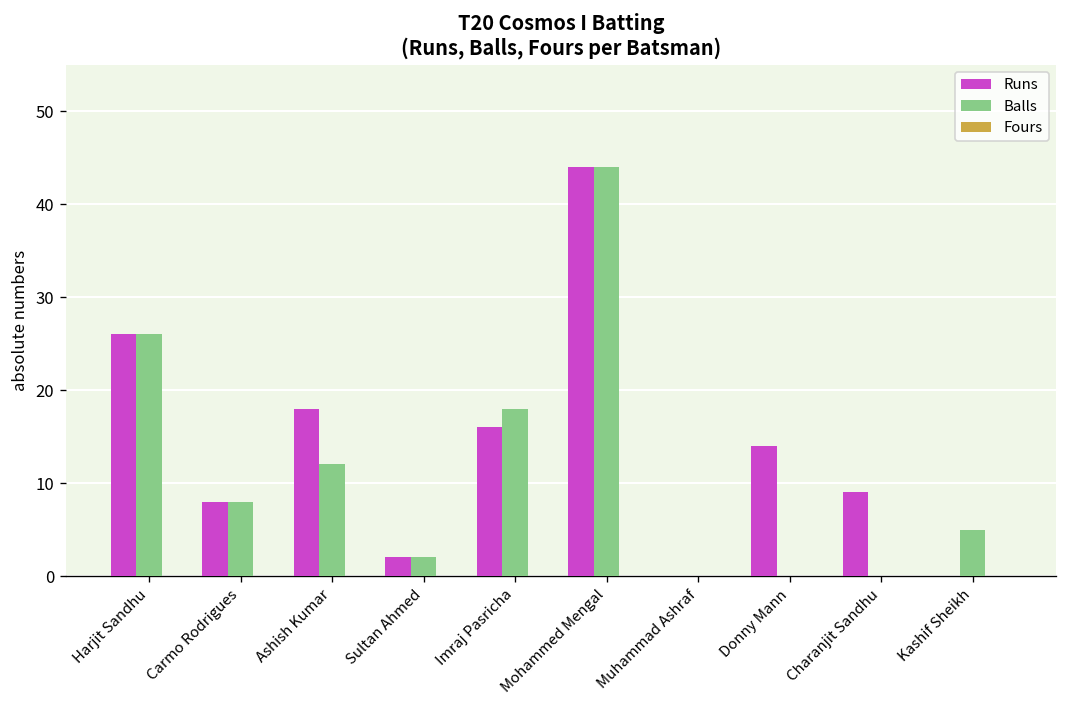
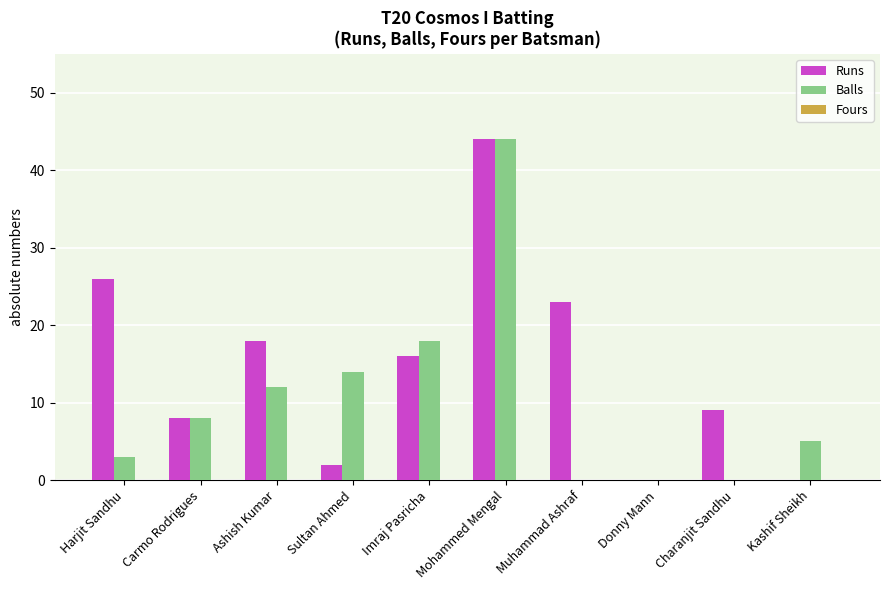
Balls, Harjit Sandhu: 26 -> 3
Balls, Sultan Ahmed: 2 -> 14
Runs, Muhammad Ashraf: 0 -> 23
Runs, Donny Mann: 14 -> 0
